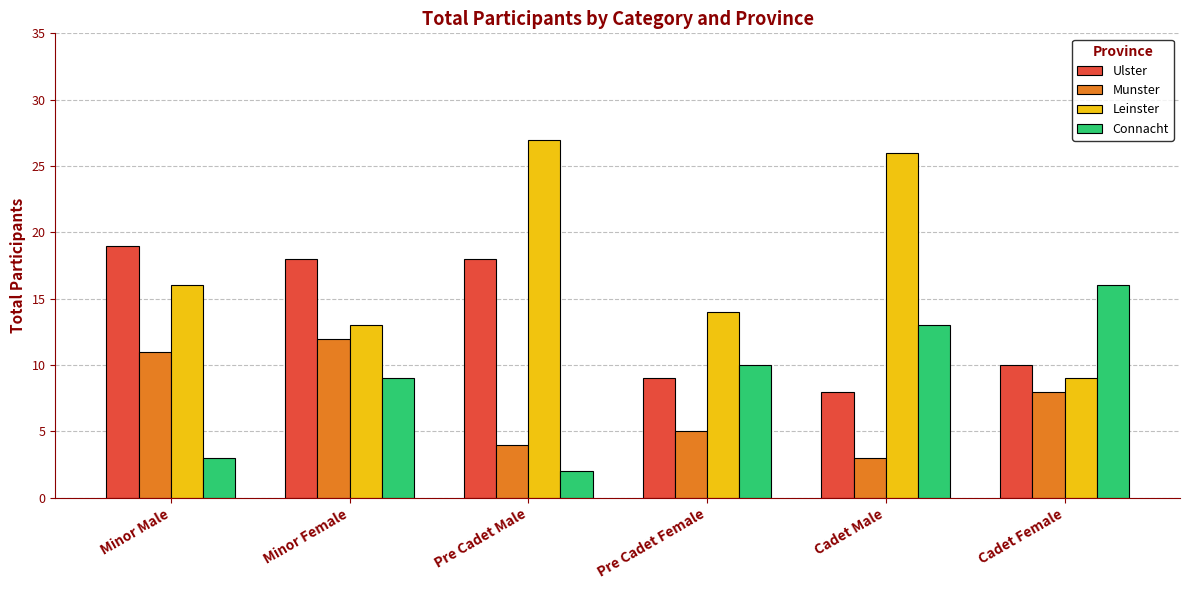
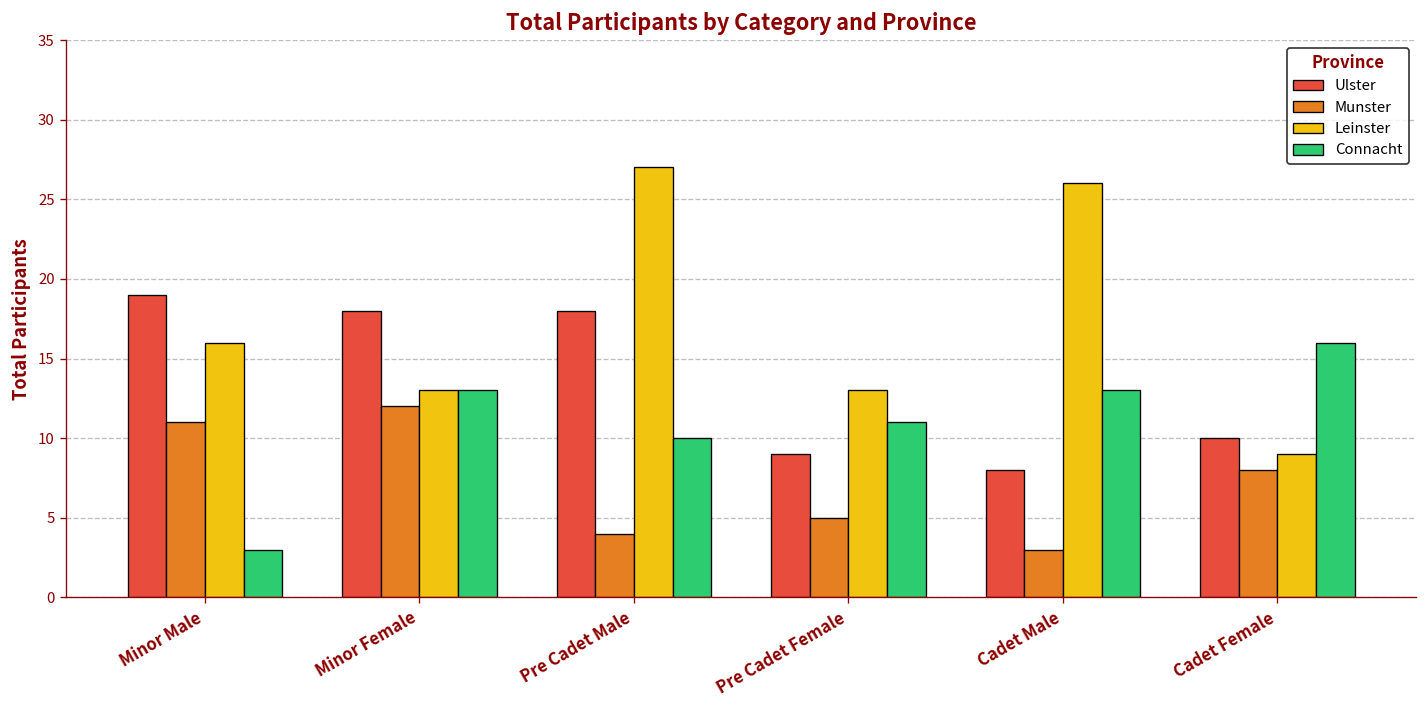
Connacht, Minor Female: 9 -> 13
Connacht, Pre Cadet Male: 2 -> 10
Leinster, Pre Cadet Female: 14 -> 13
Connacht, Pre Cadet Female: 10 -> 11
